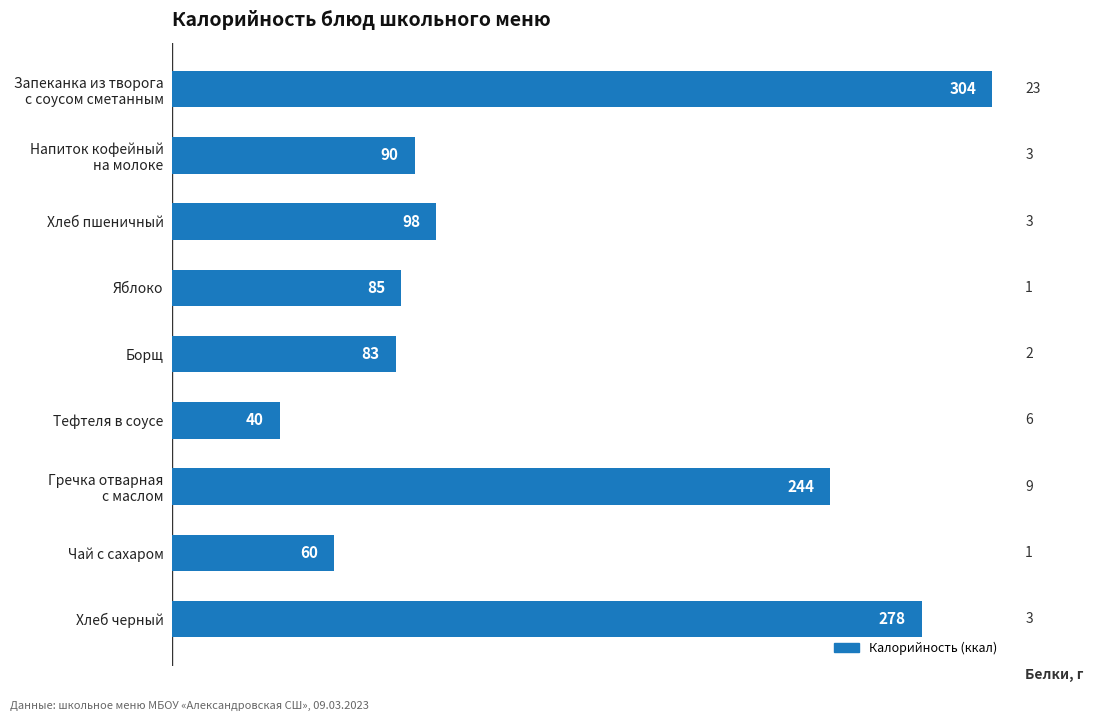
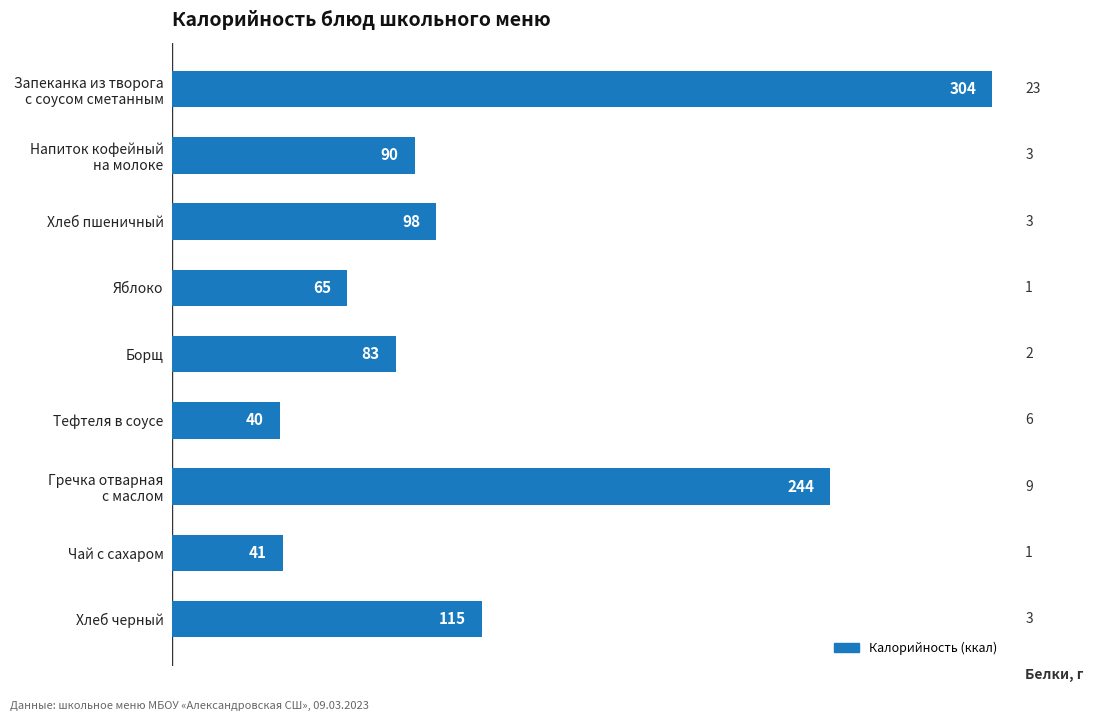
Яблоко: 85 -> 65
Чай с сахаром: 60 -> 41
Хлеб черный: 278 -> 115
